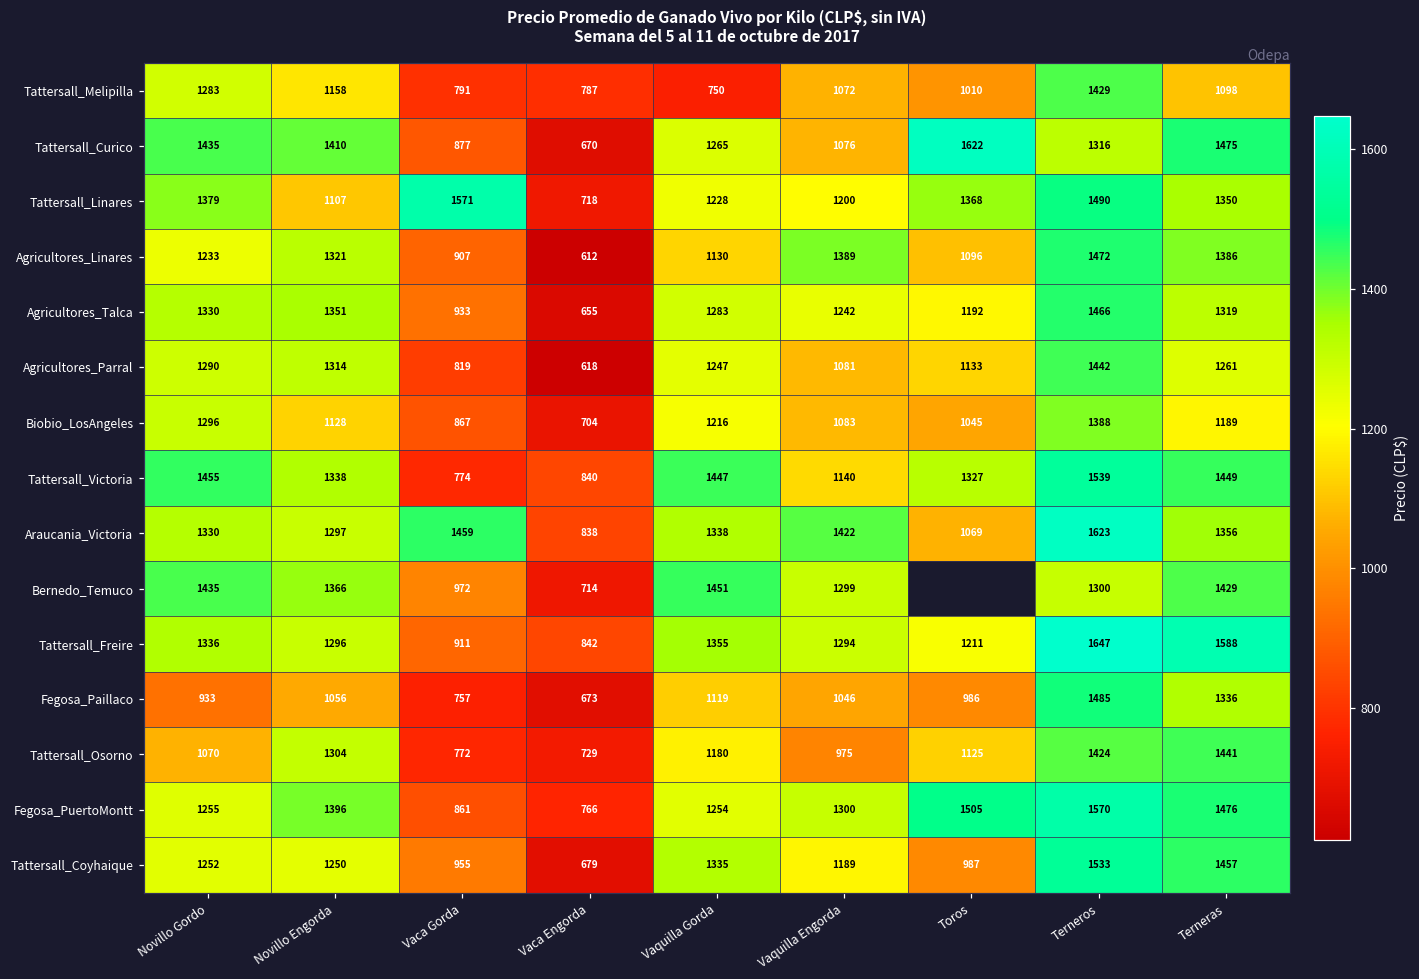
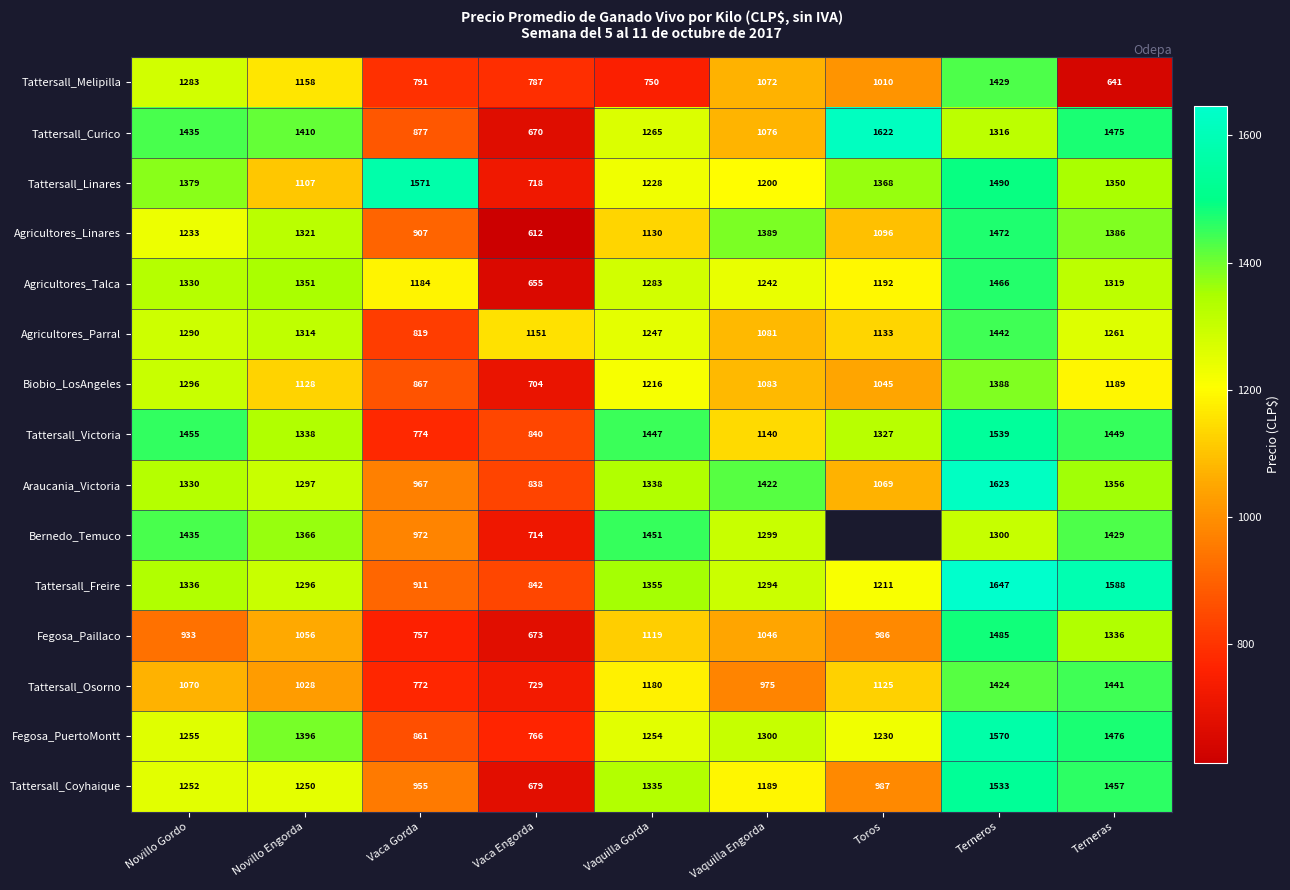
Tattersall_Melipilla, Terneras: 1098 -> 641
Agricultores_Talca, Vaca Gorda: 933 -> 1184
Agricultores_Parral, Vaca Engorda: 618 -> 1151
Araucania_Victoria, Vaca Gorda: 1459 -> 967
Tattersall_Osorno, Novillo Engorda: 1304 -> 1028
Fegosa_PuertoMontt, Toros: 1505 -> 1230
